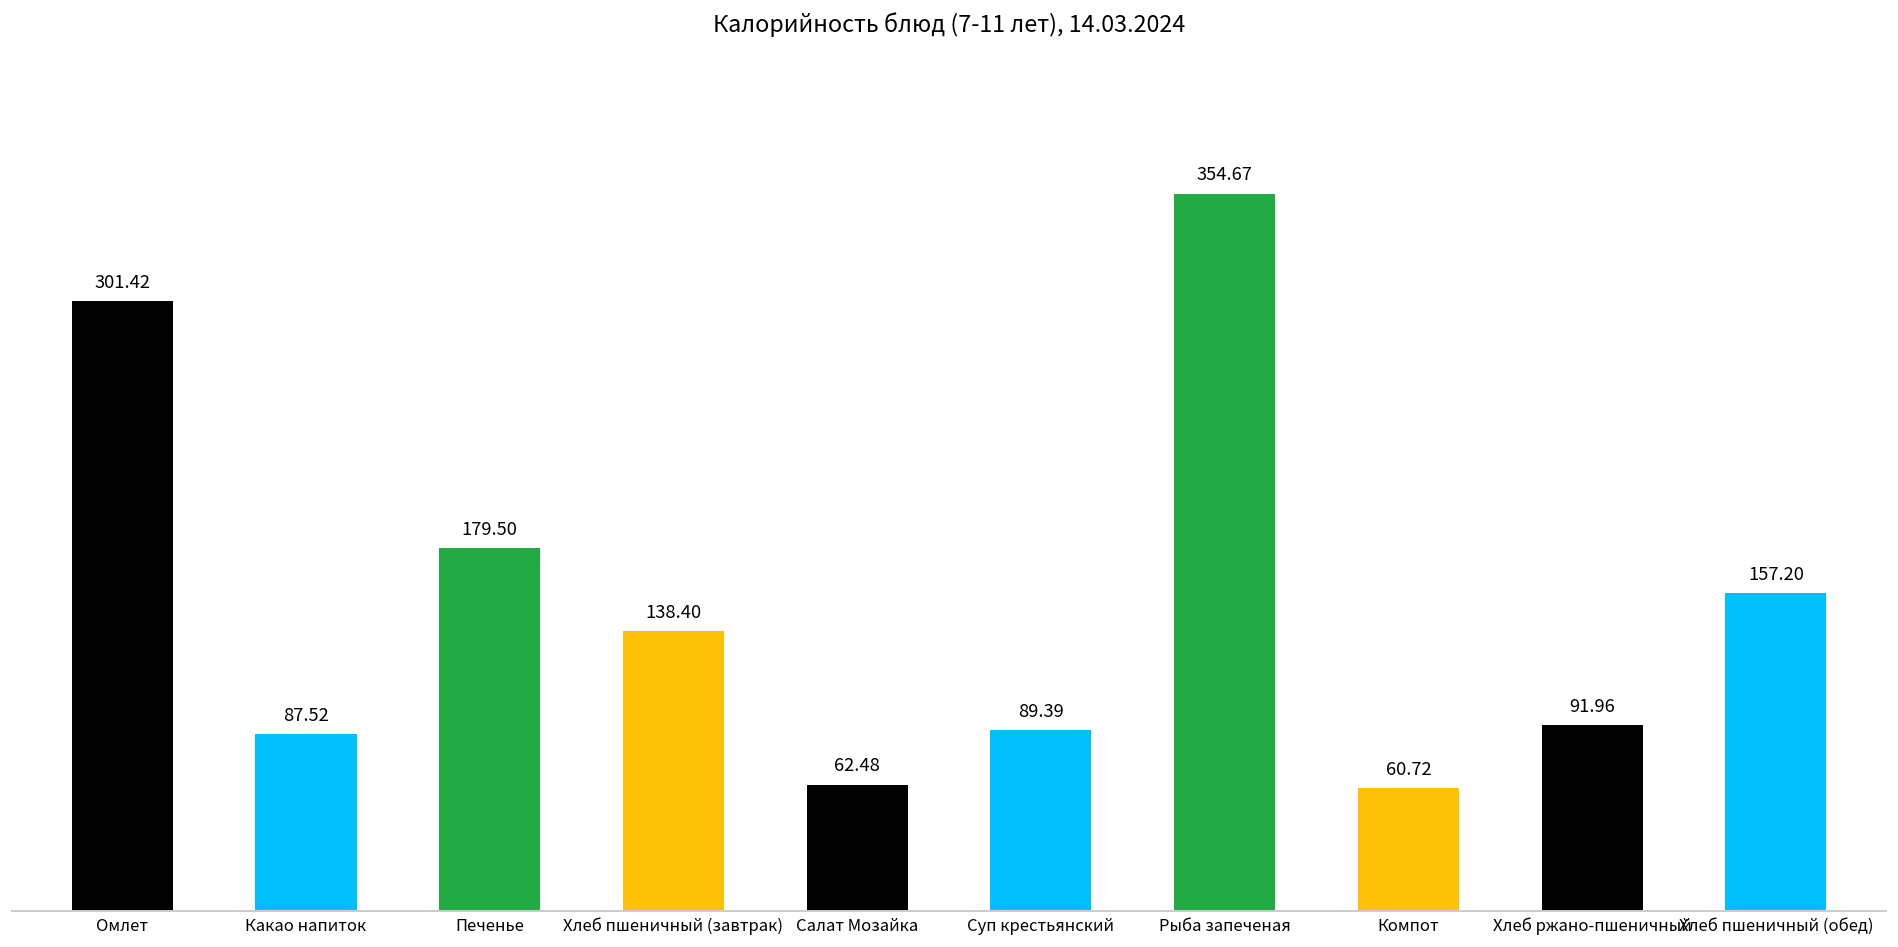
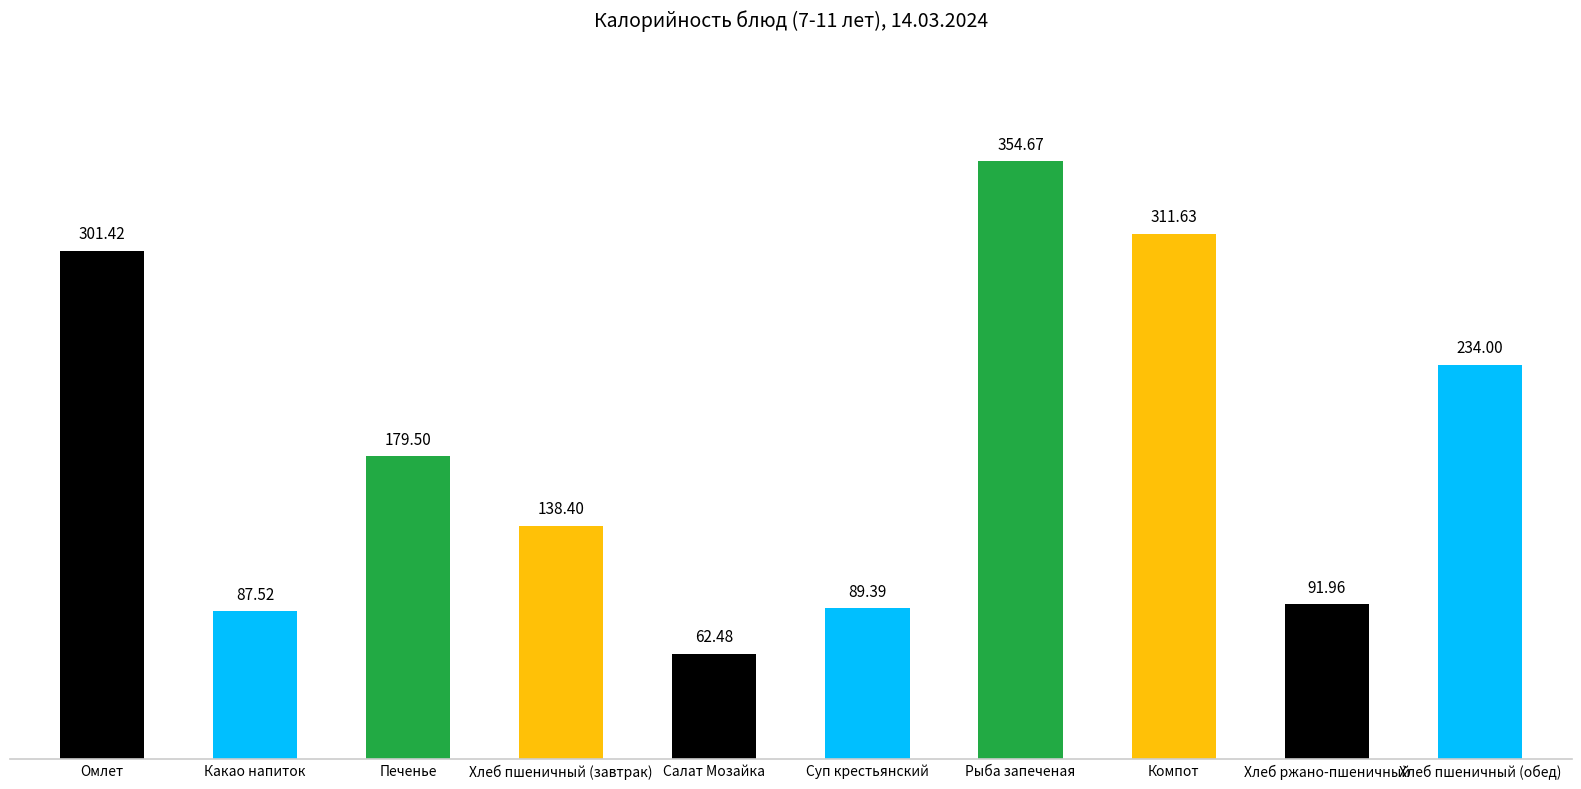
Компот: 60.72 -> 311.63
Хлеб пшеничный (обед): 157.20 -> 234.00
